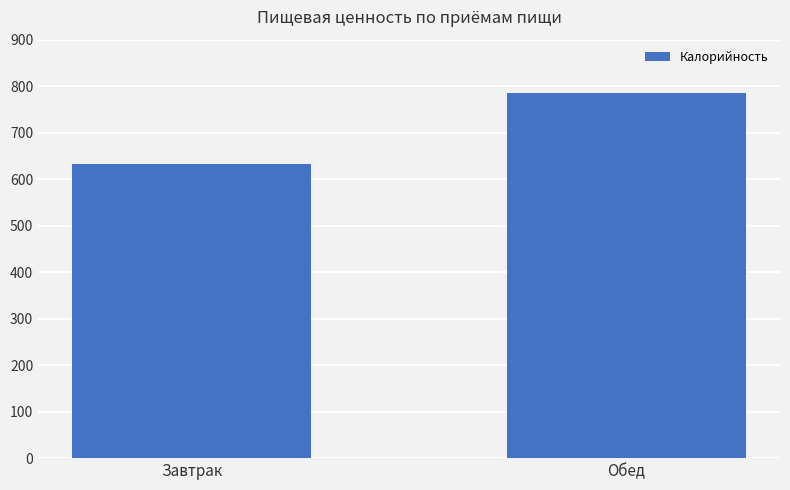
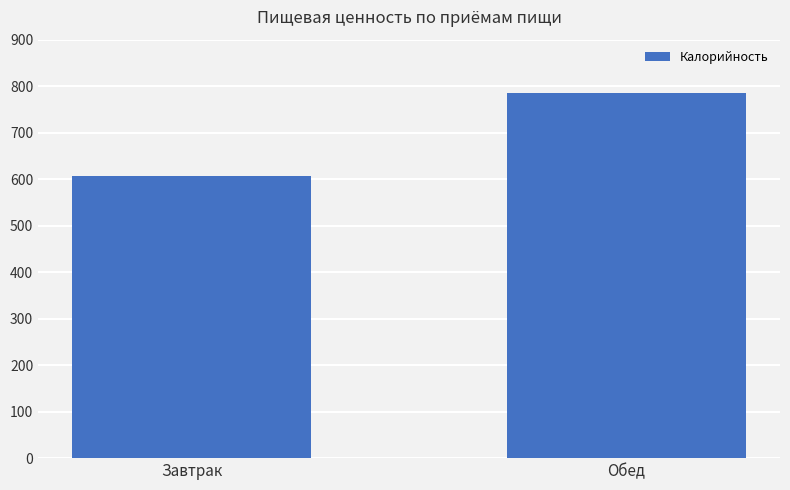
Завтрак: 630 -> 610
